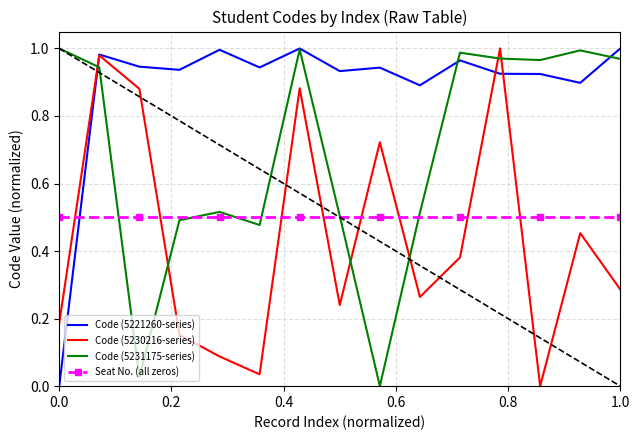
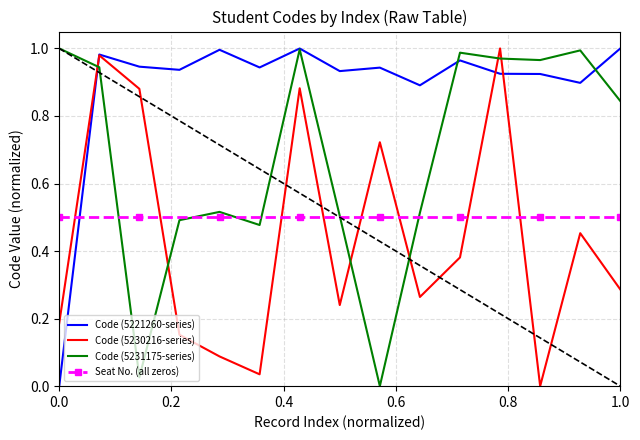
Code (5231175-series), 1.0: 0.97 -> 0.84
